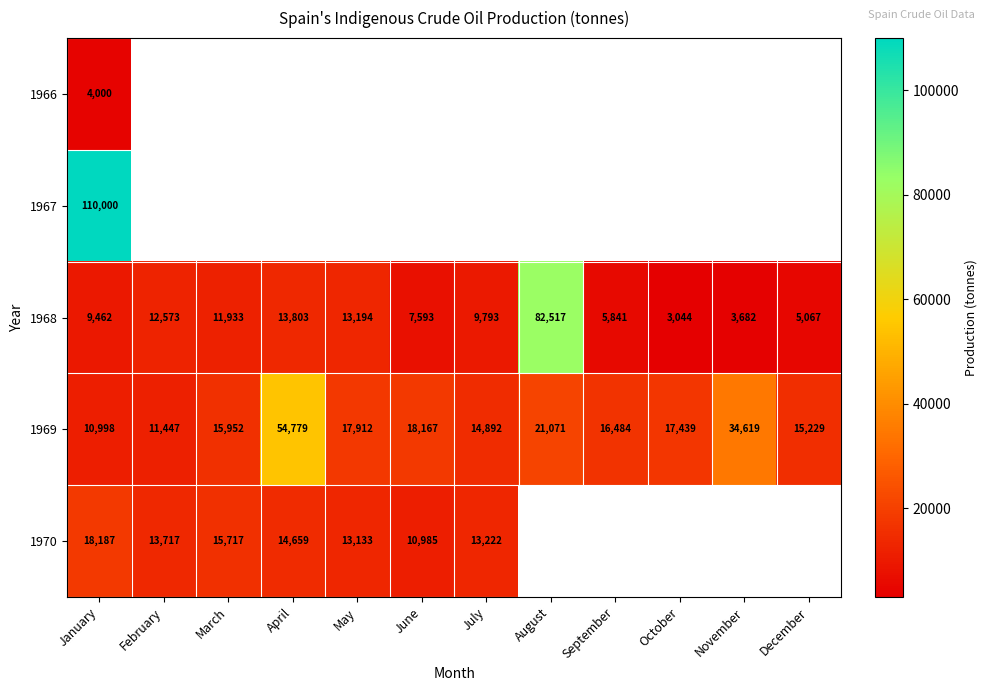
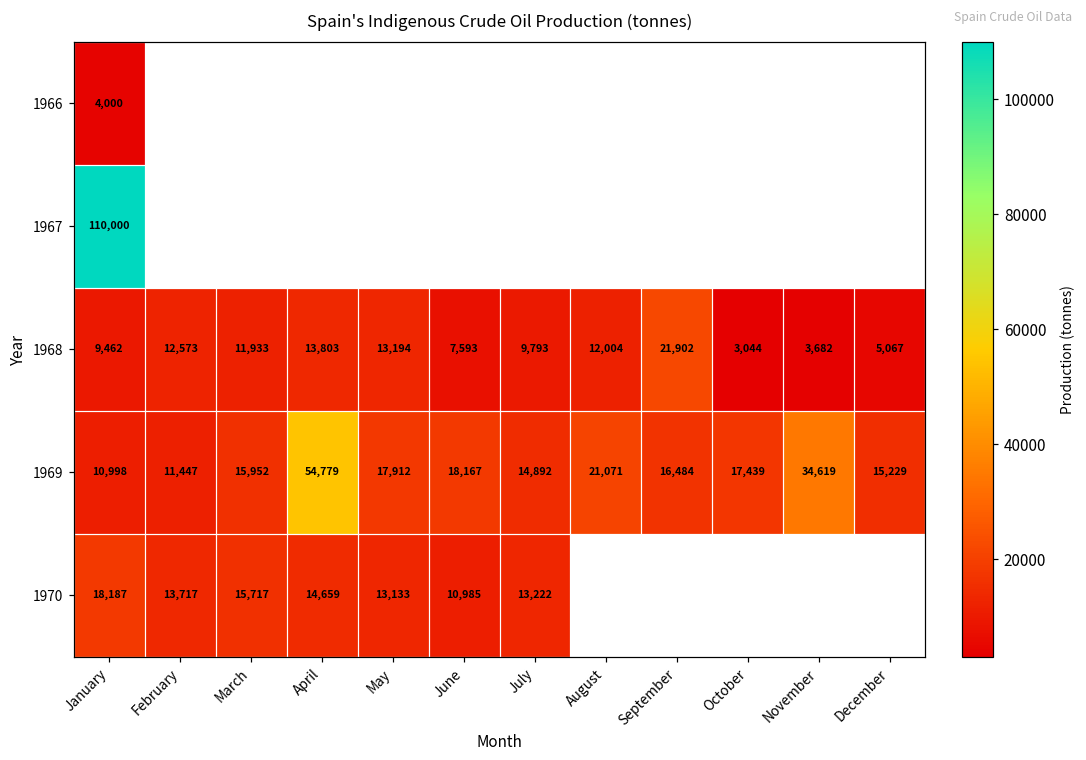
1968, August: 82,517 -> 12,004
1968, September: 5,841 -> 21,902
